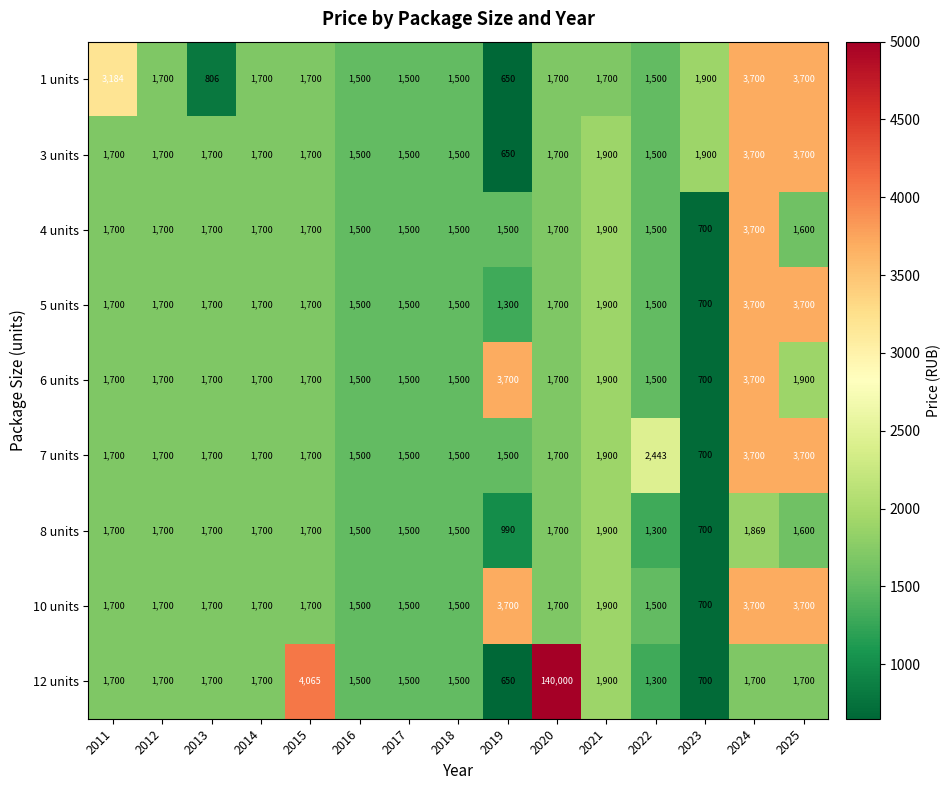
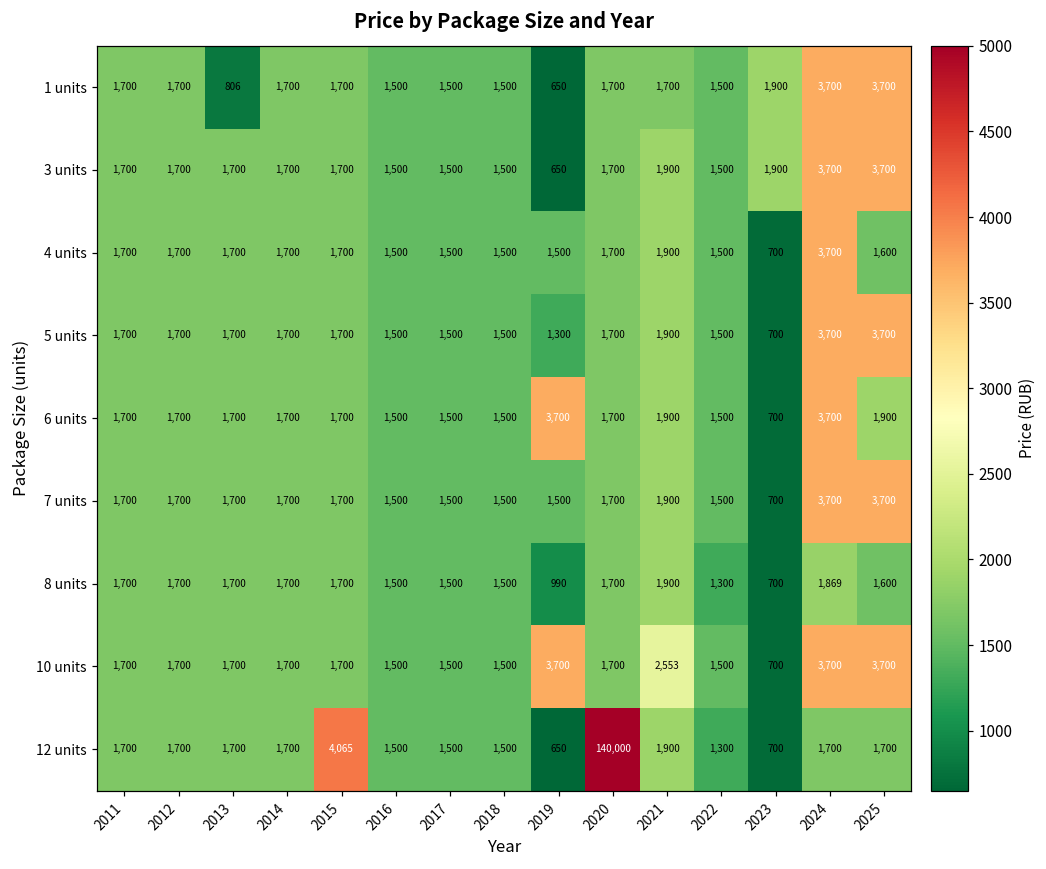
1 units, 2011: 3,184 -> 1,700
7 units, 2022: 2,443 -> 1,500
10 units, 2021: 1,900 -> 2,553
